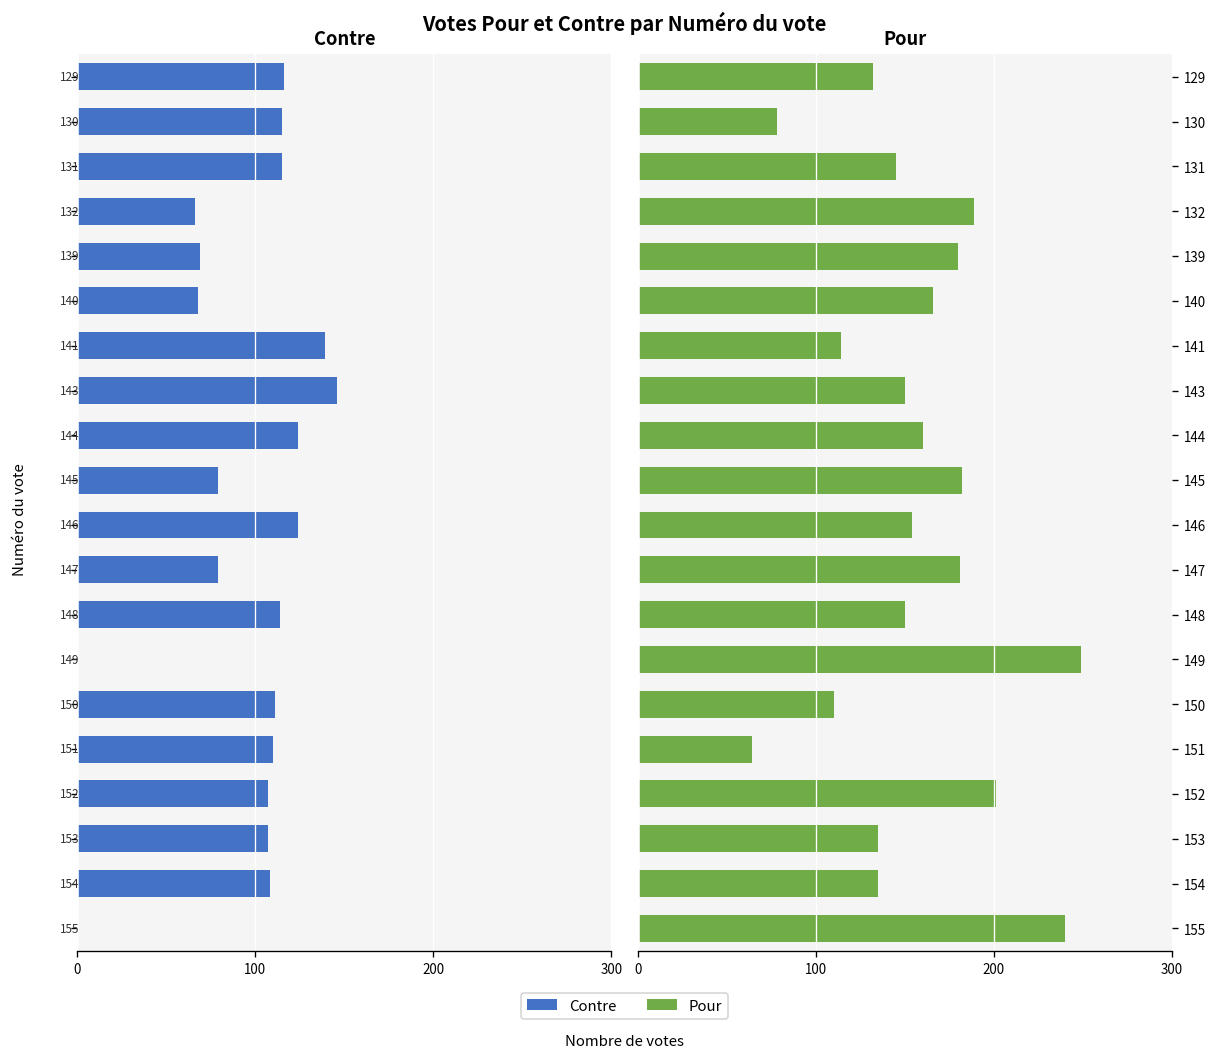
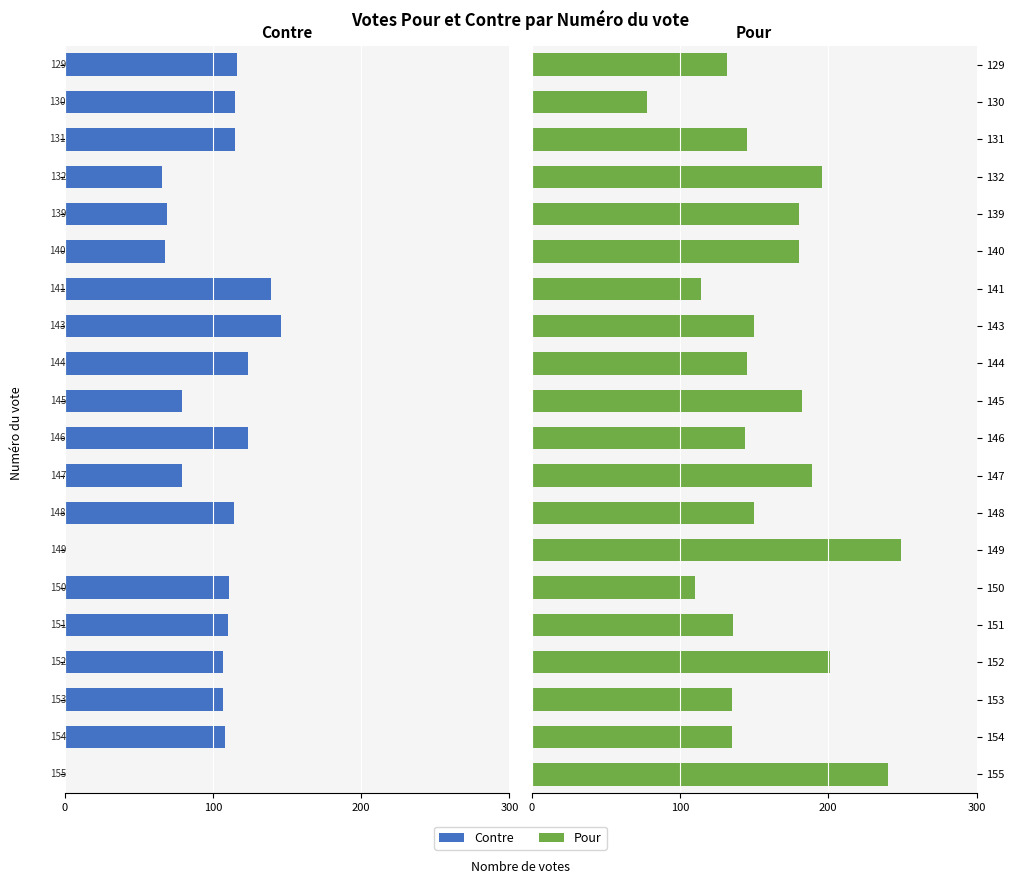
Pour, 132: 189 -> 196
Pour, 140: 166 -> 180
Pour, 144: 160 -> 145
Pour, 146: 154 -> 144
Pour, 147: 181 -> 189
Pour, 151: 64 -> 136
